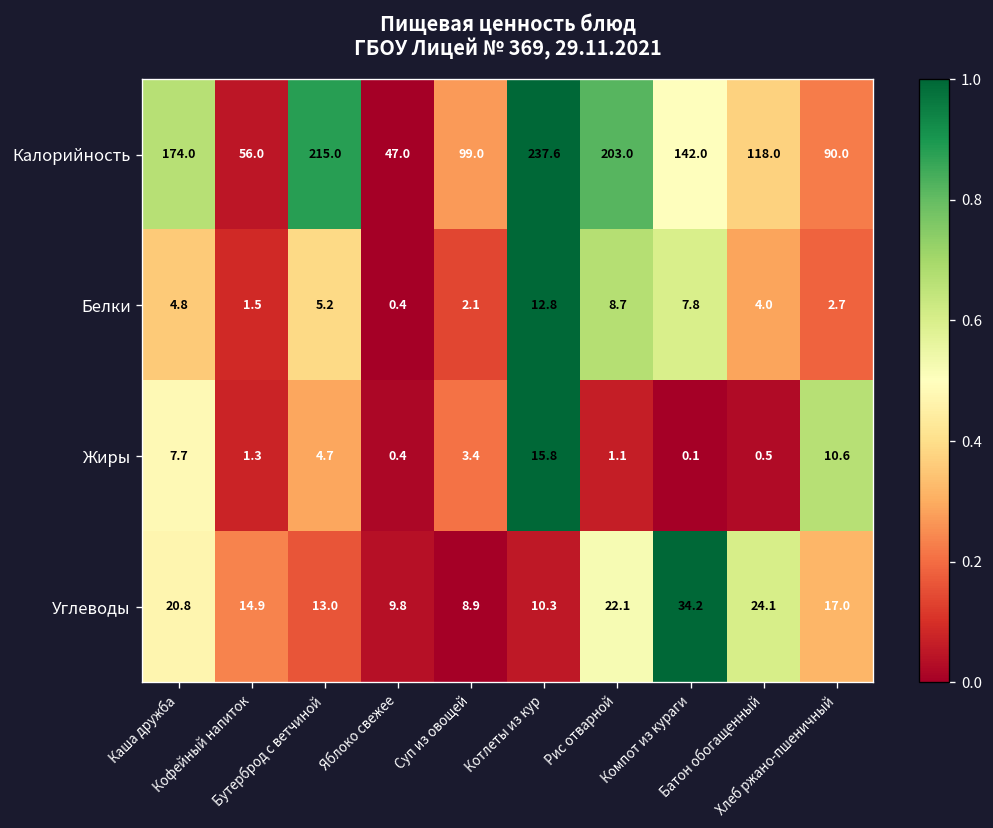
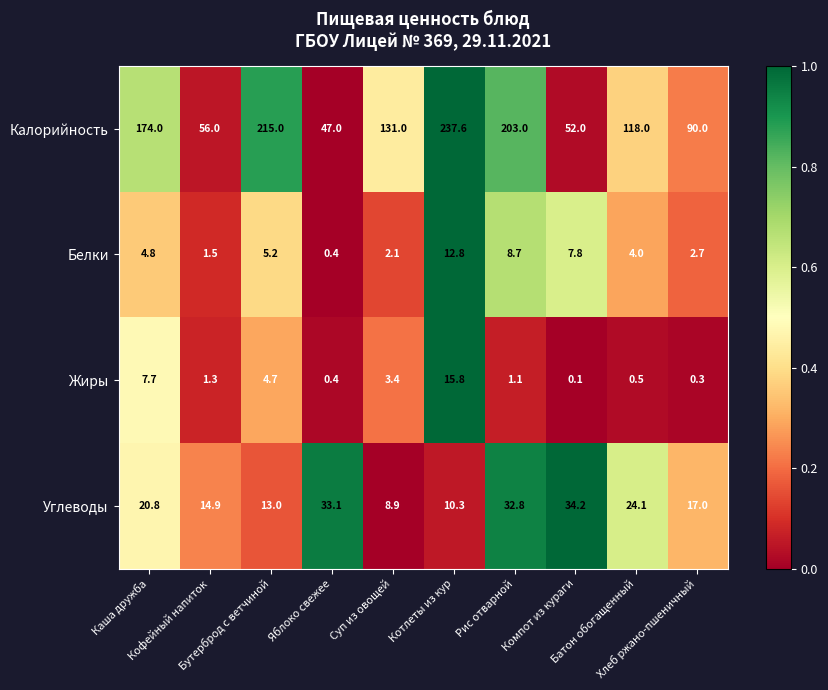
Калорийность, Суп из овощей: 99.0 -> 131.0
Калорийность, Компот из кураги: 142.0 -> 52.0
Жиры, Хлеб ржано-пшеничный: 10.6 -> 0.3
Углеводы, Яблоко свежее: 9.8 -> 33.1
Углеводы, Рис отварной: 22.1 -> 32.8
